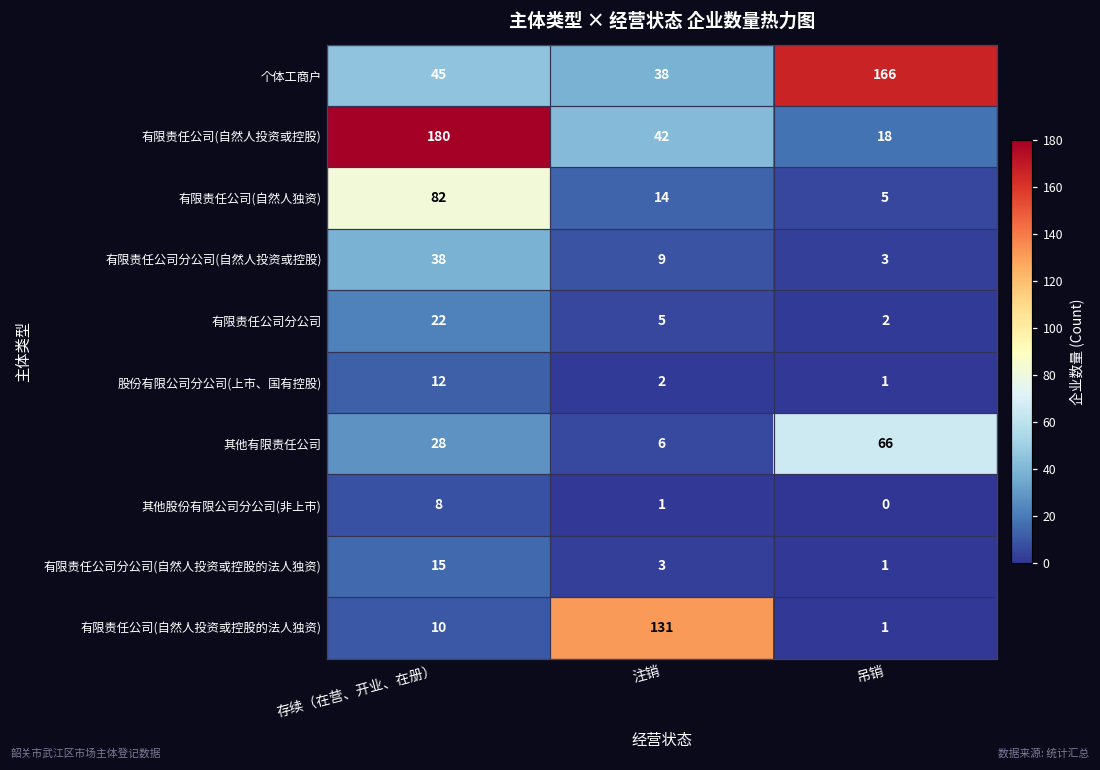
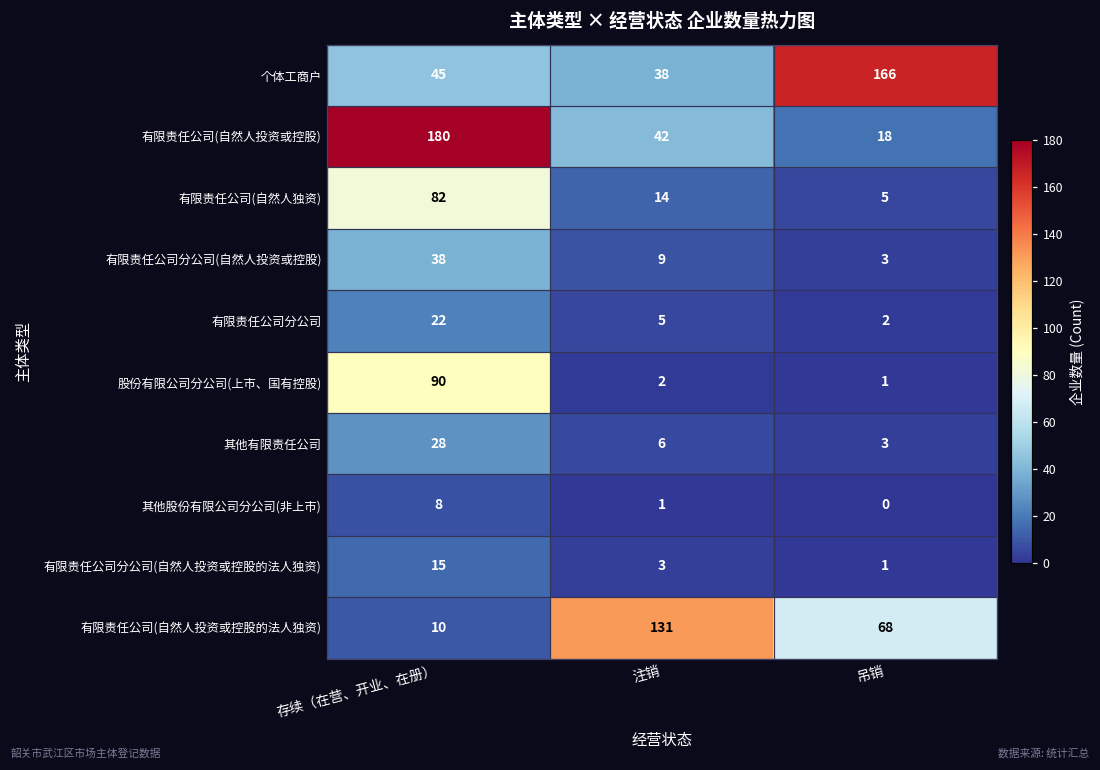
股份有限公司分公司(上市、国有控股), 存续（在营、开业、在册）: 12 -> 90
其他有限责任公司, 吊销: 66 -> 3
有限责任公司(自然人投资或控股的法人独资), 吊销: 1 -> 68
